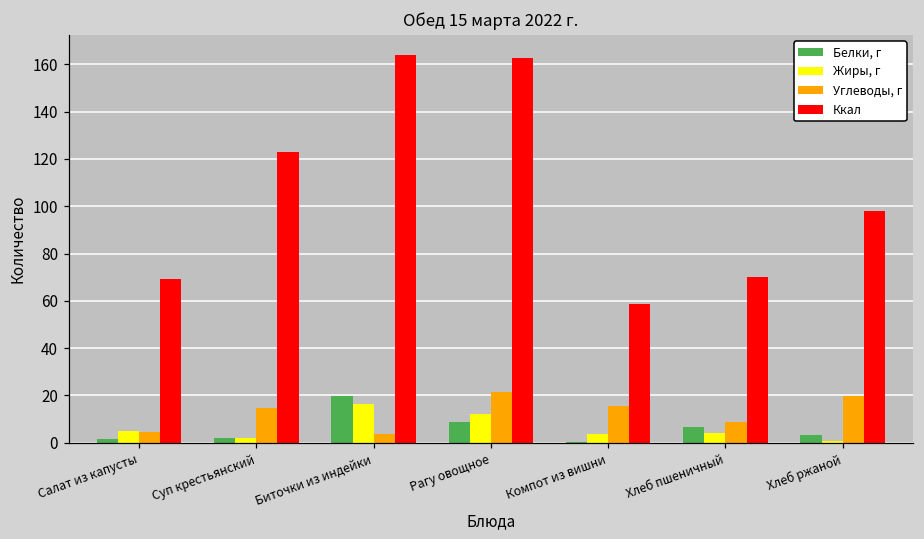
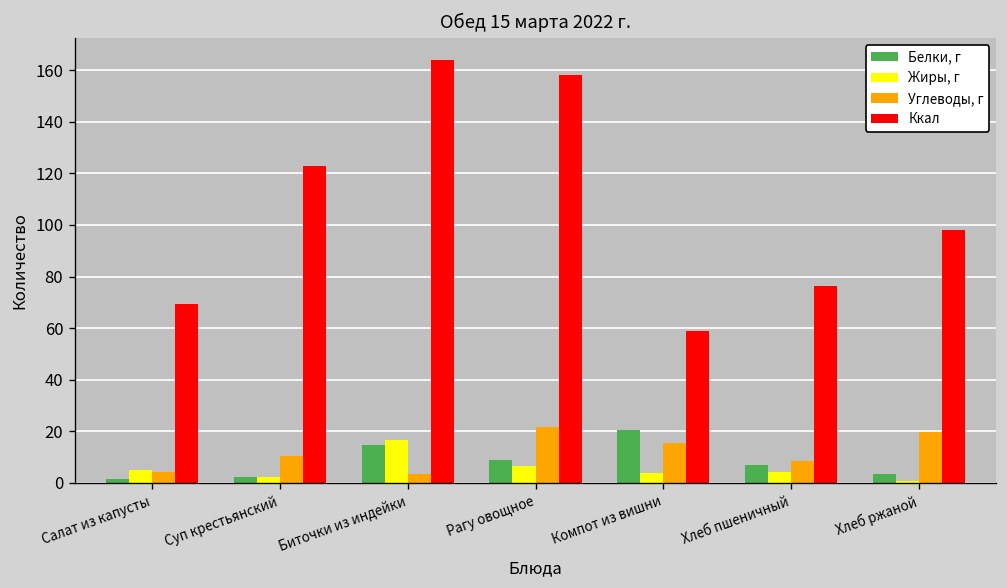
Углеводы, г, Суп крестьянский: 15 -> 11
Белки, г, Биточки из индейки: 20 -> 15
Жиры, г, Рагу овощное: 12 -> 6
Ккал, Рагу овощное: 163 -> 158
Белки, г, Компот из вишни: 0 -> 20
Ккал, Хлеб пшеничный: 70 -> 76
